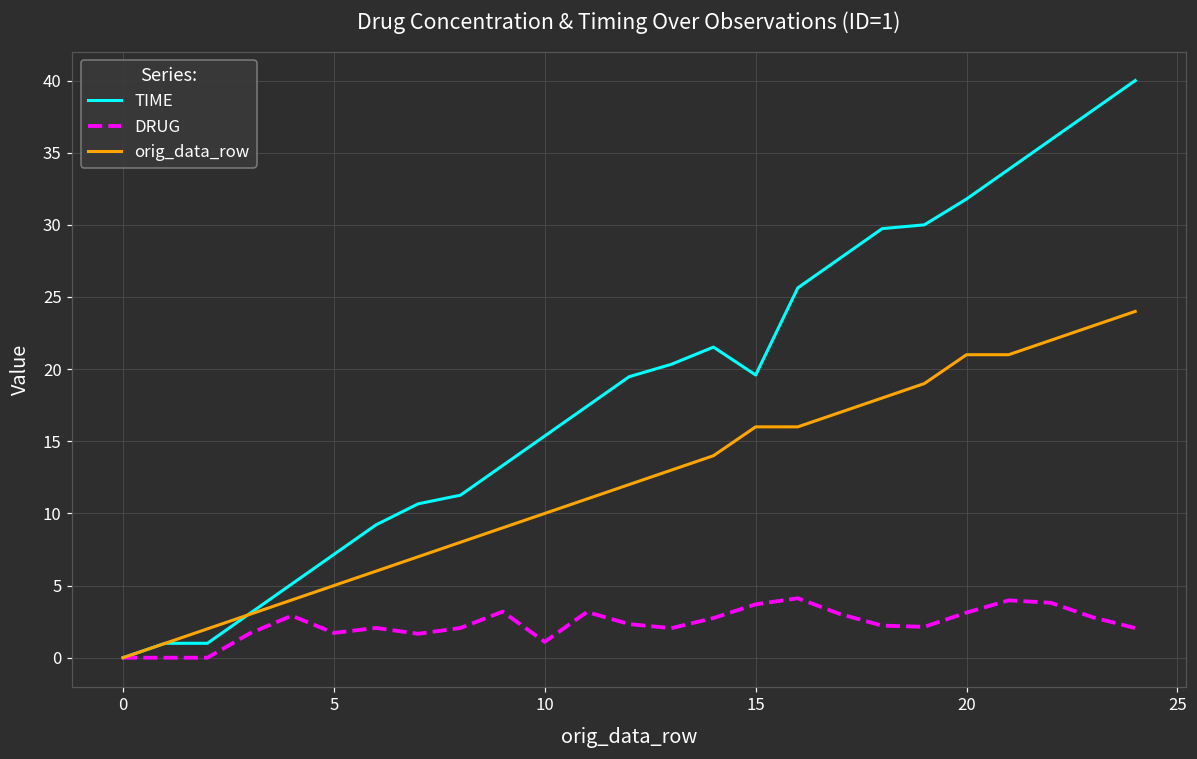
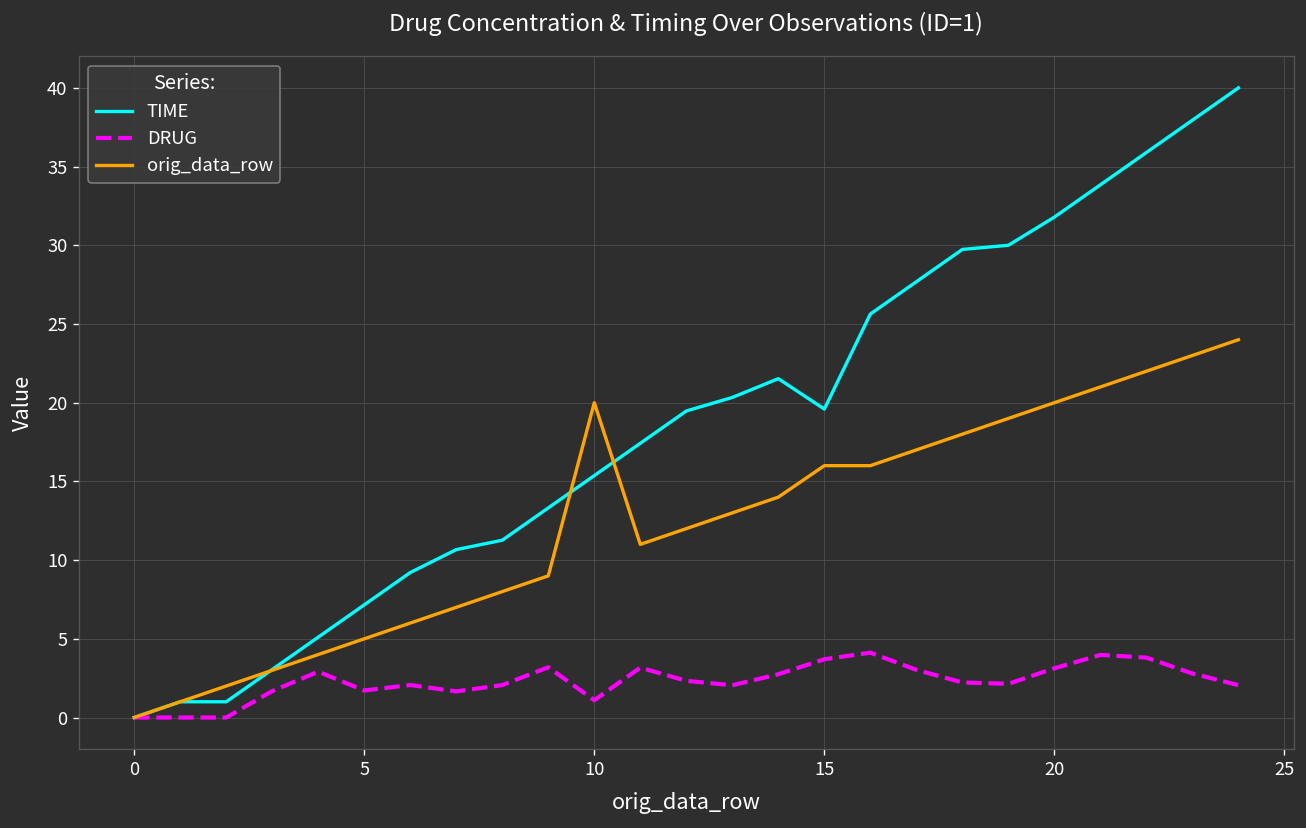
orig_data_row, 10: 10 -> 20
orig_data_row, 20: 21 -> 20
